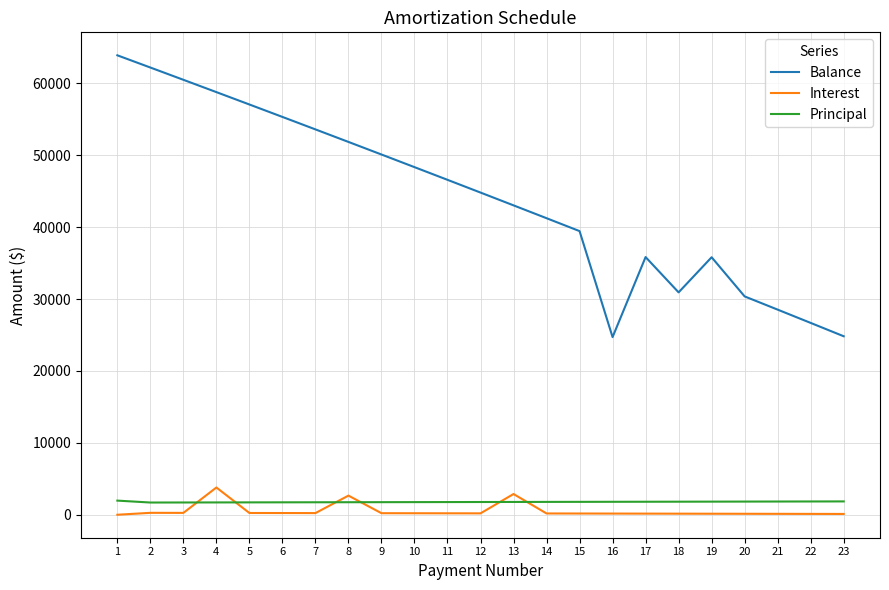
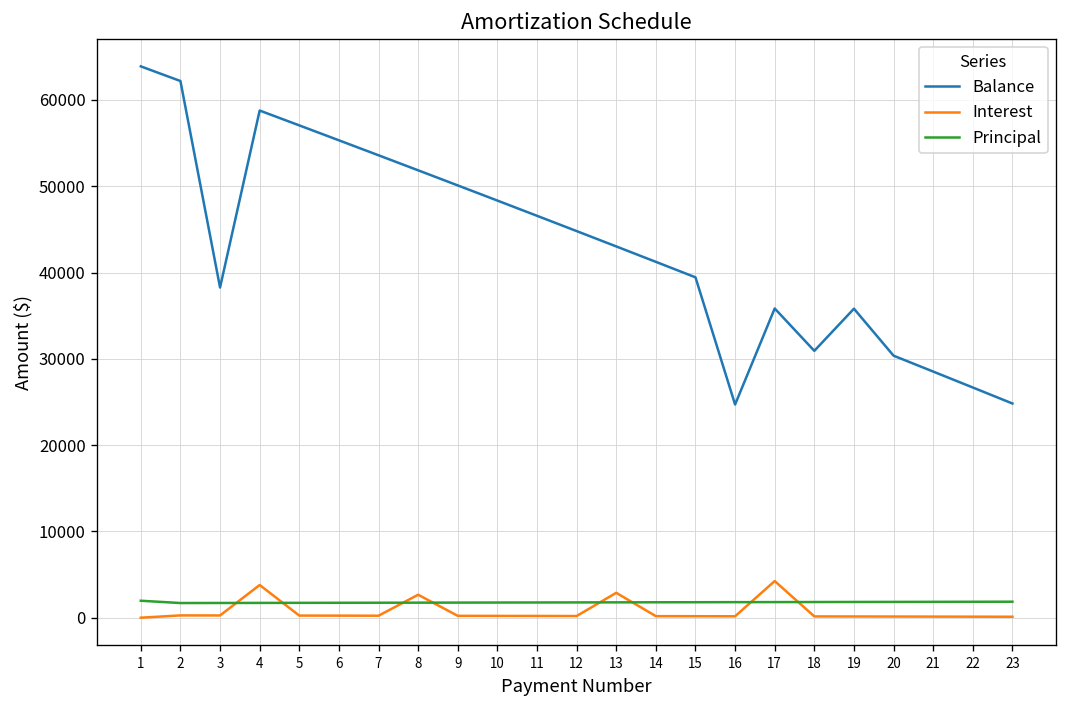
Balance, 3: 60000 -> 38000
Interest, 17: 0 -> 4000
